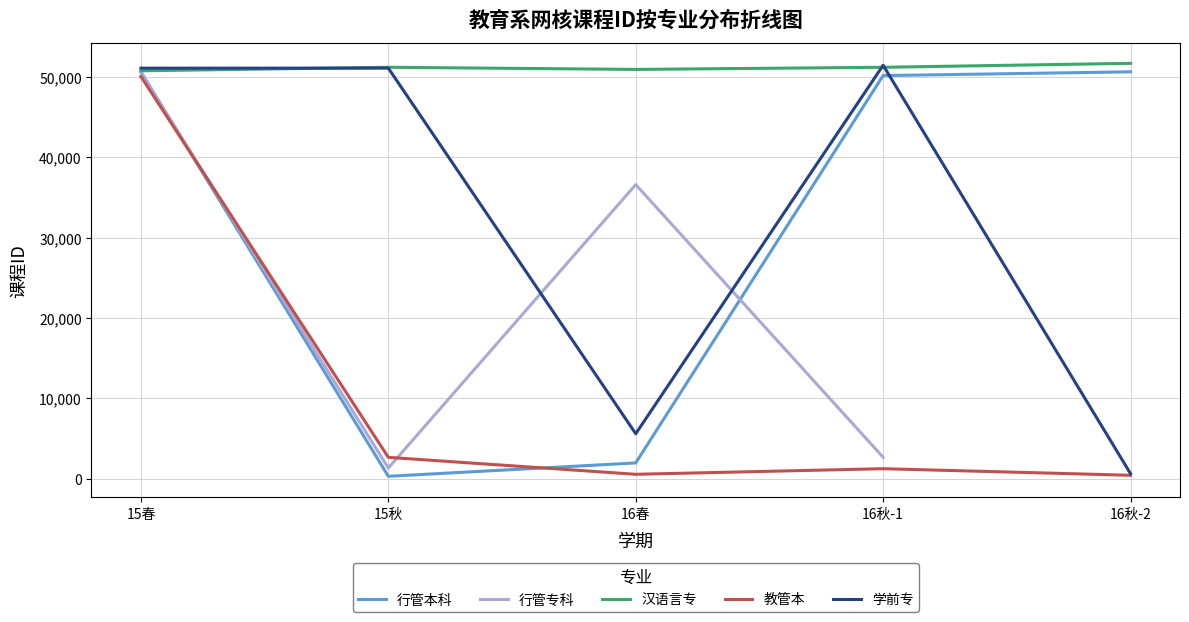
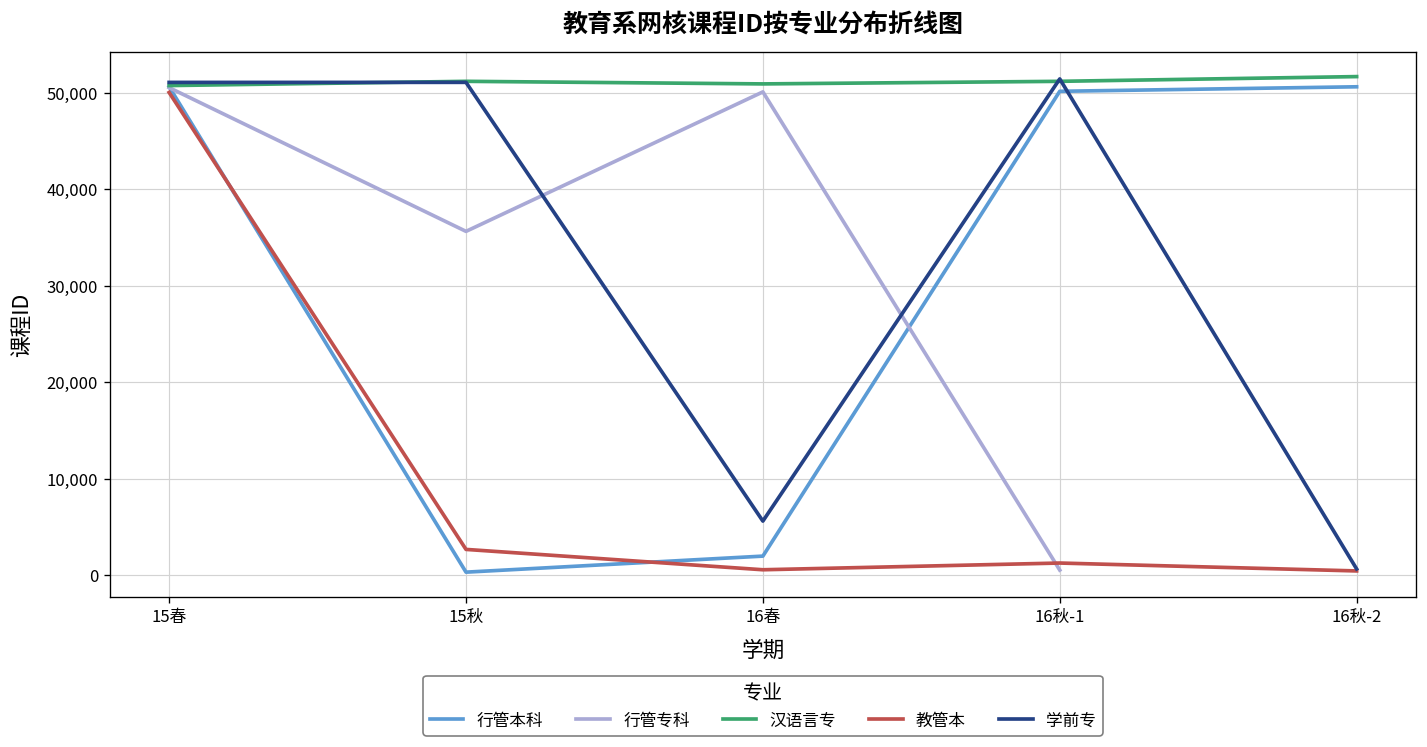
行管专科, 15秋: 1,000 -> 36,000
行管专科, 16春: 37,000 -> 50,000
行管专科, 16秋-1: 3,000 -> 1,000
